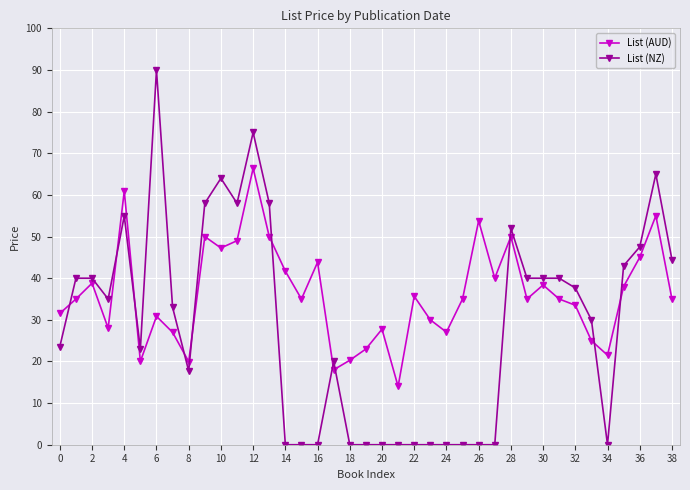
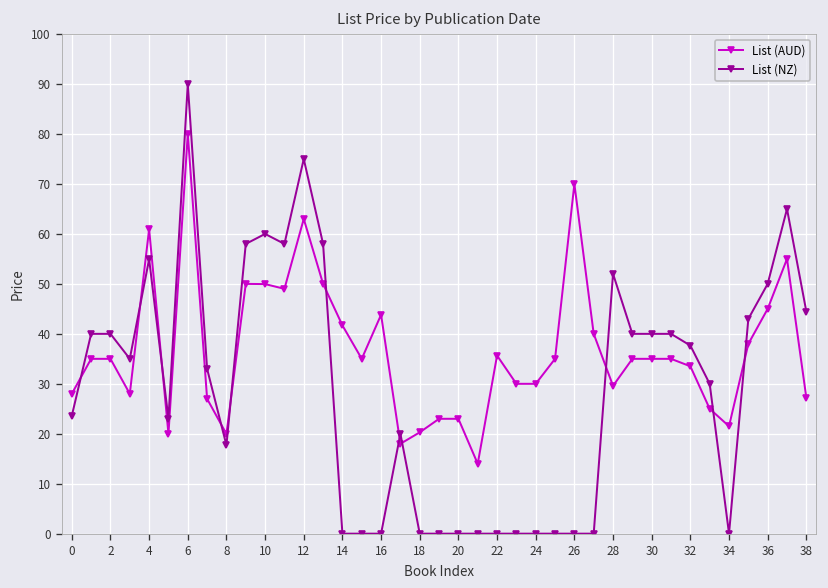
List (AUD), 0: 32 -> 28
List (AUD), 2: 39 -> 35
List (AUD), 6: 31 -> 80
List (AUD), 10: 47 -> 50
List (NZ), 10: 64 -> 60
List (AUD), 12: 66 -> 63
List (AUD), 20: 28 -> 23
List (AUD), 24: 27 -> 30
List (AUD), 26: 54 -> 70
List (AUD), 28: 50 -> 30
List (AUD), 30: 38 -> 35
List (NZ), 36: 48 -> 50
List (AUD), 38: 35 -> 27
